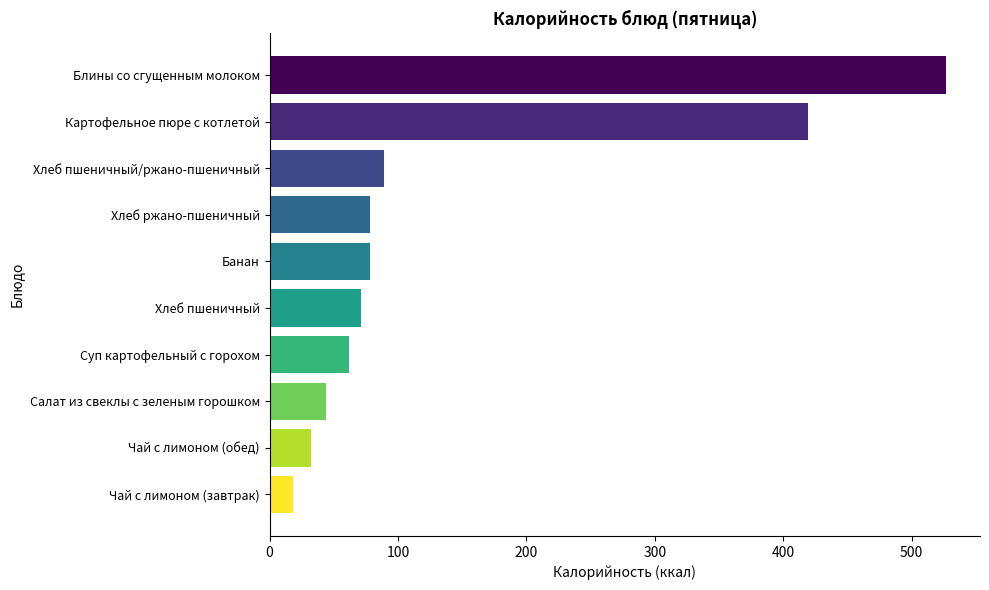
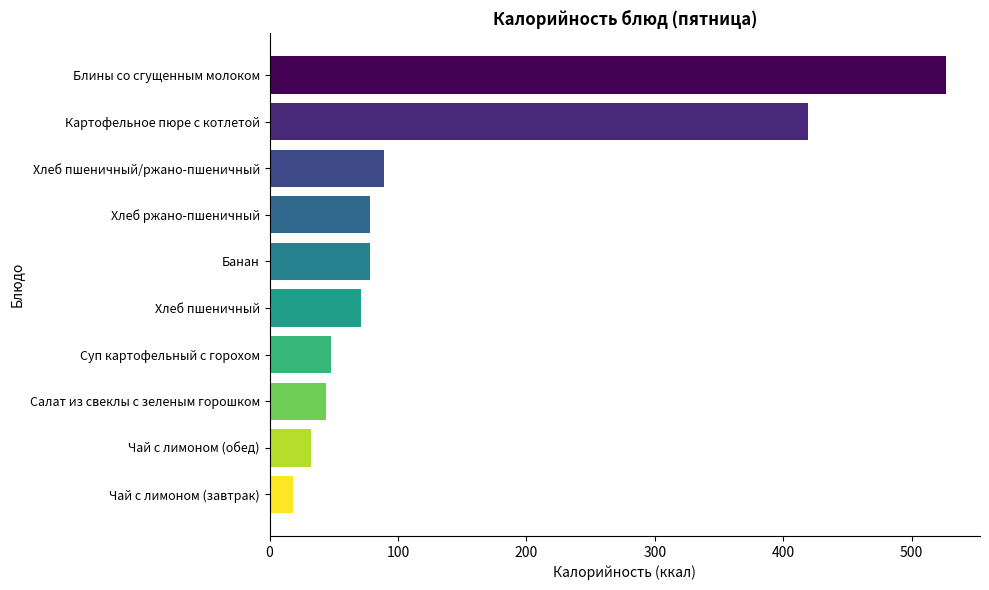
Суп картофельный с горохом: 62 -> 48
